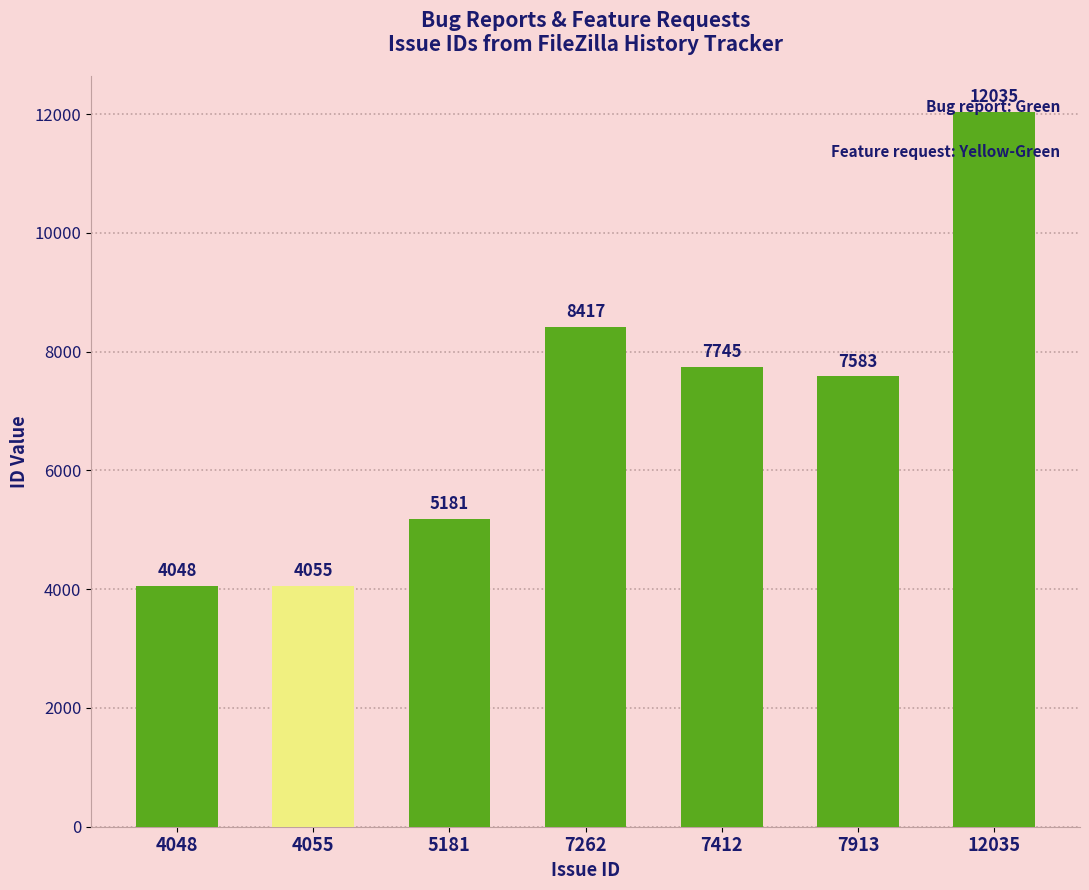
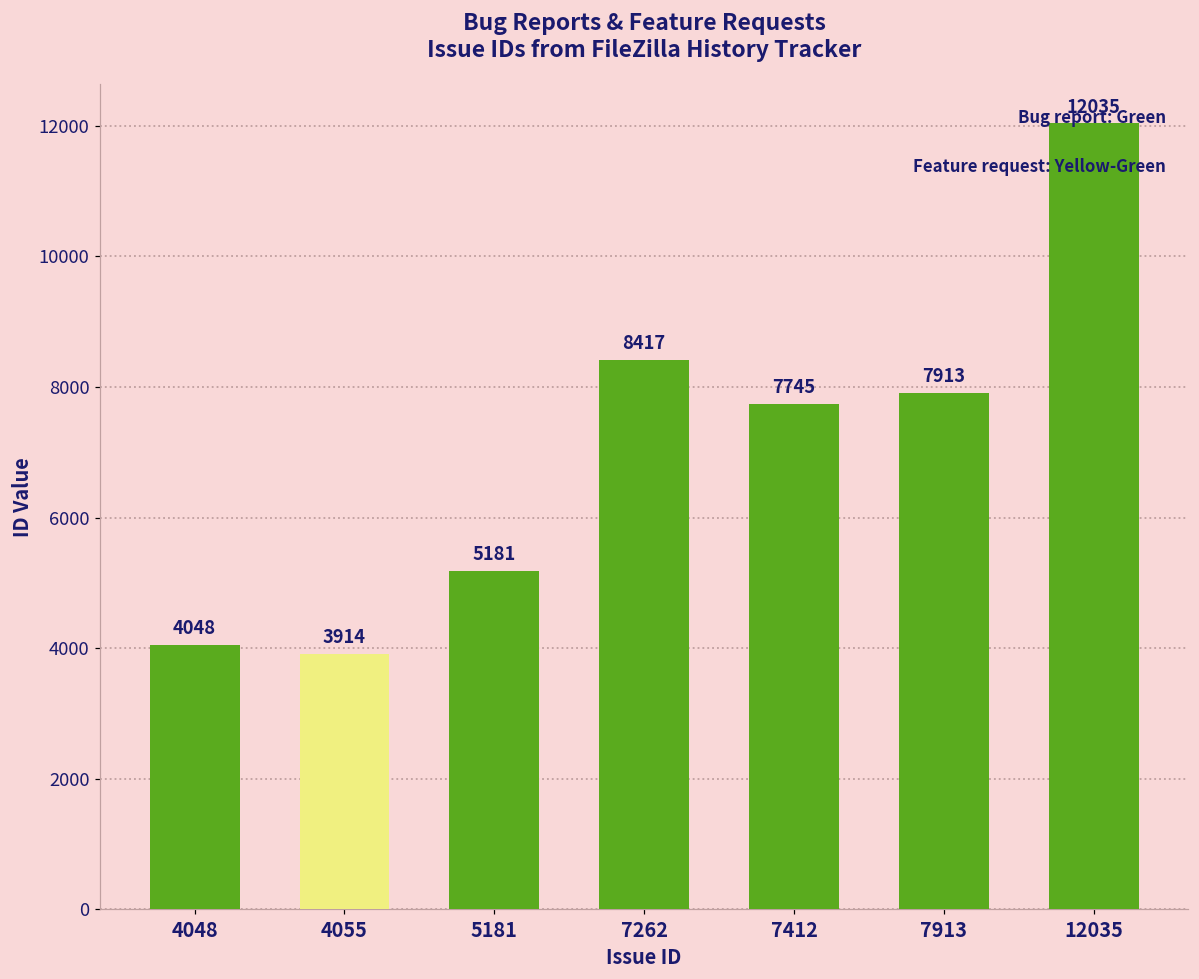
4055: 4055 -> 3914
7913: 7583 -> 7913
